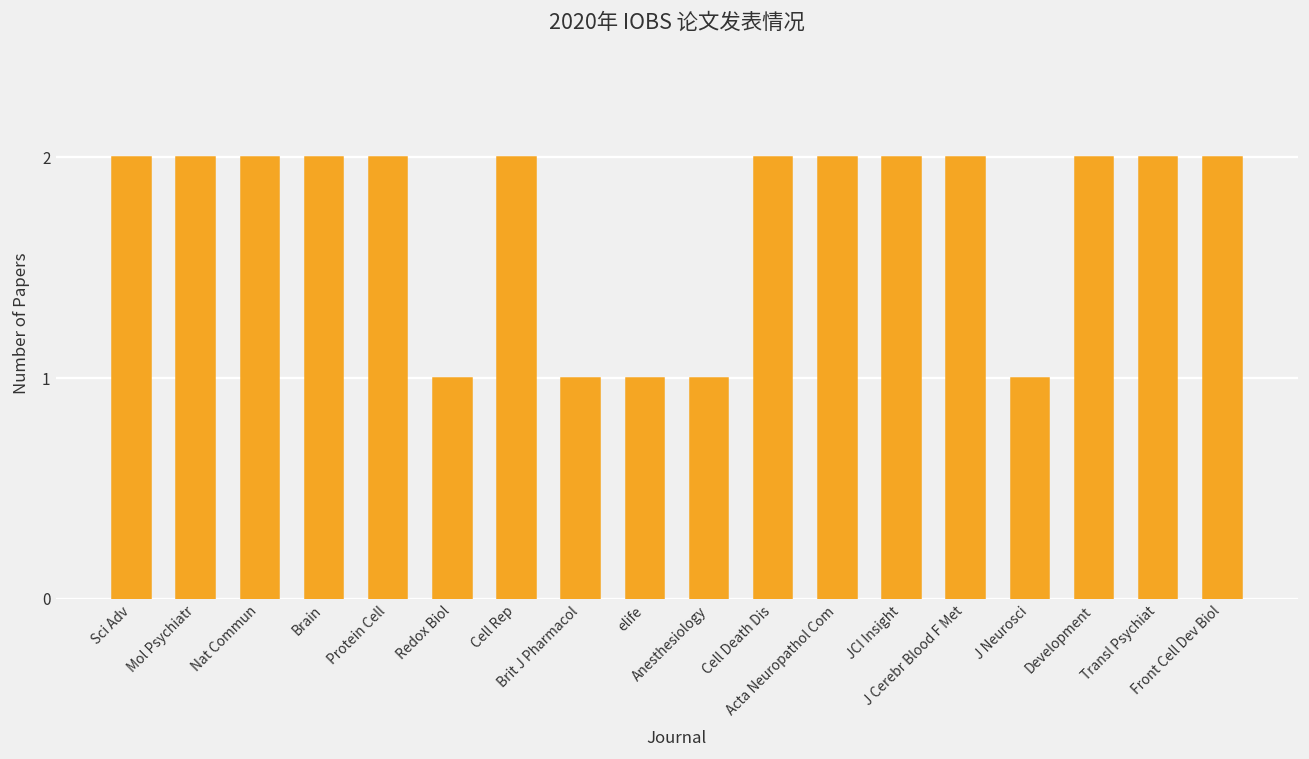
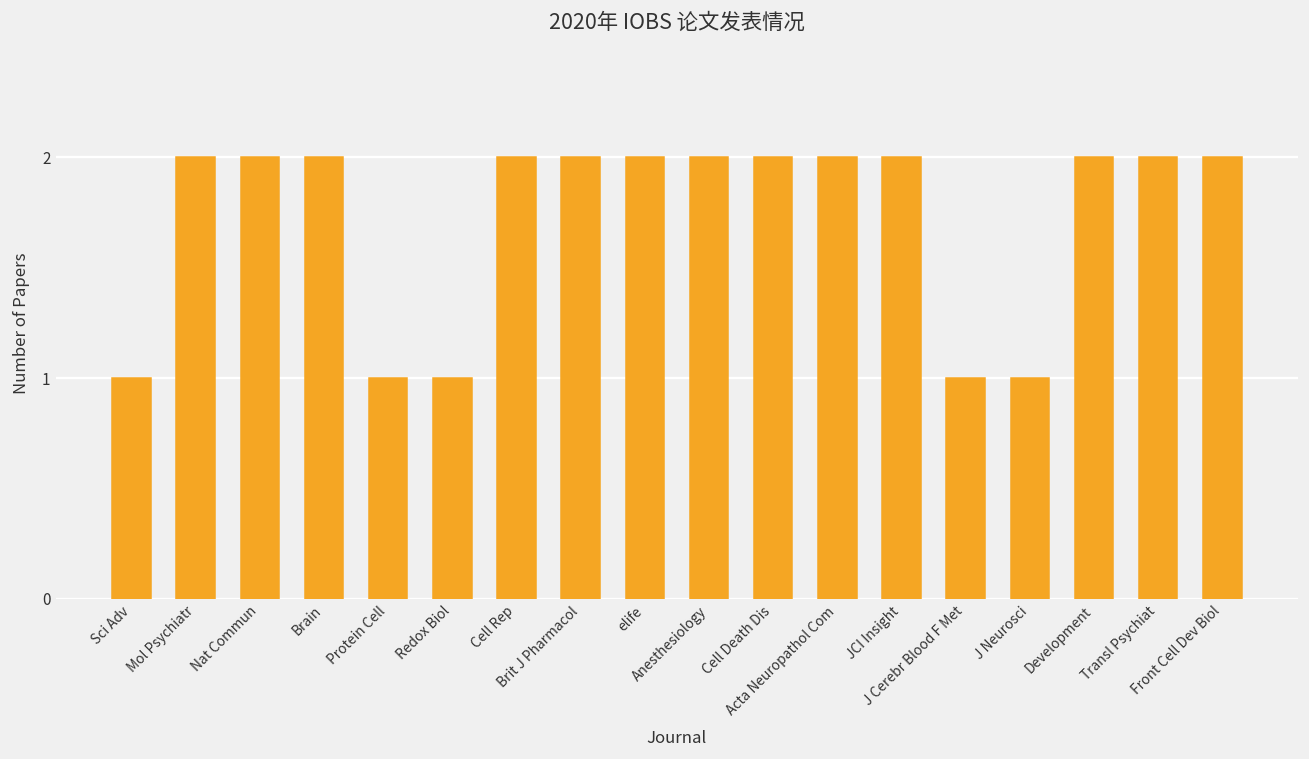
Sci Adv: 2 -> 1
Protein Cell: 2 -> 1
Brit J Pharmacol: 1 -> 2
elife: 1 -> 2
Anesthesiology: 1 -> 2
J Cerebr Blood F Met: 2 -> 1
